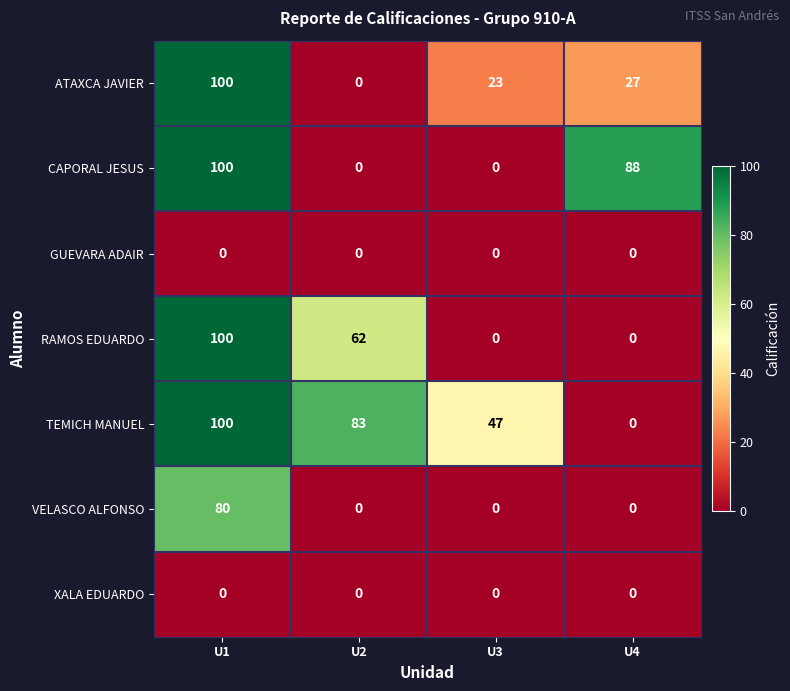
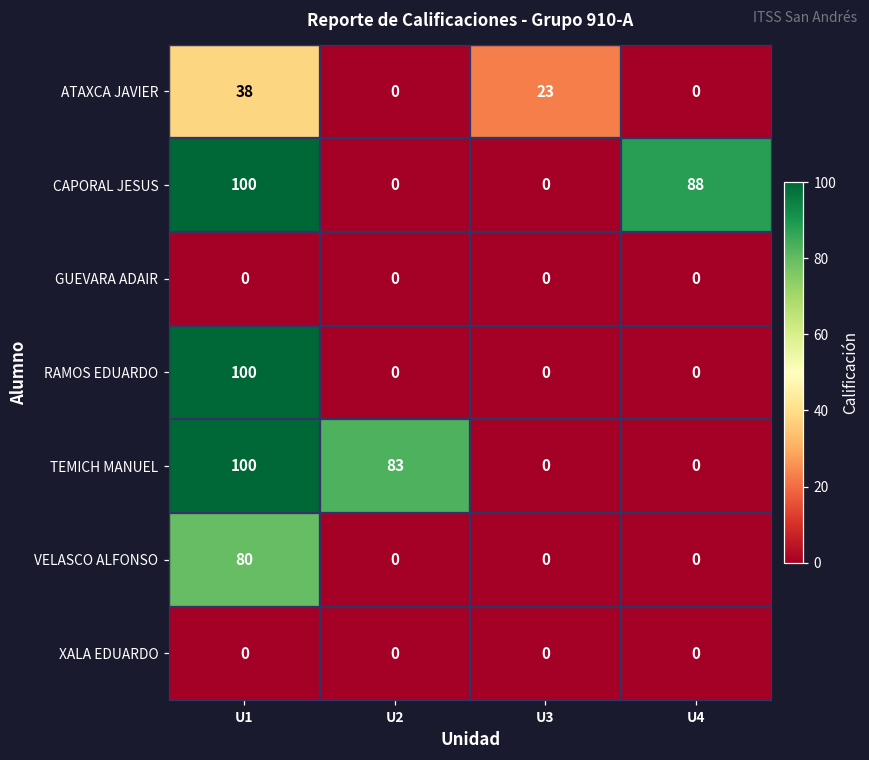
ATAXCA JAVIER, U1: 100 -> 38
ATAXCA JAVIER, U4: 27 -> 0
RAMOS EDUARDO, U2: 62 -> 0
TEMICH MANUEL, U3: 47 -> 0
